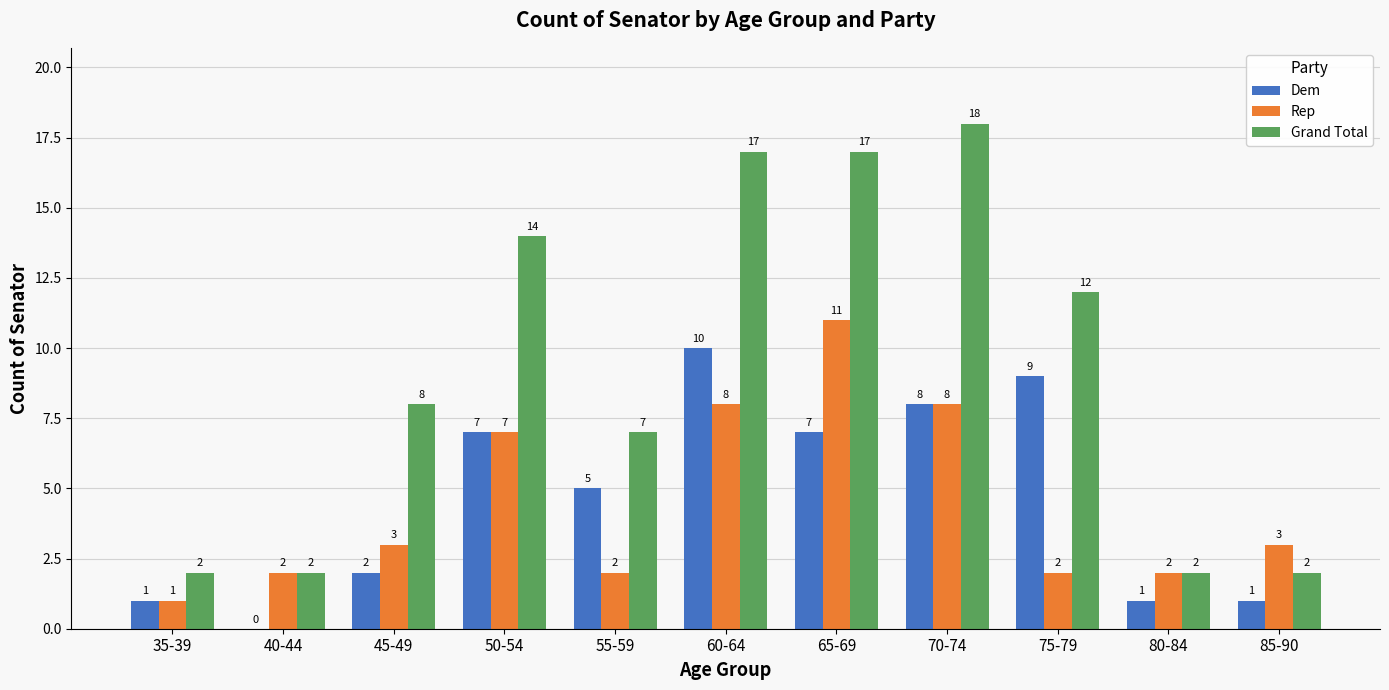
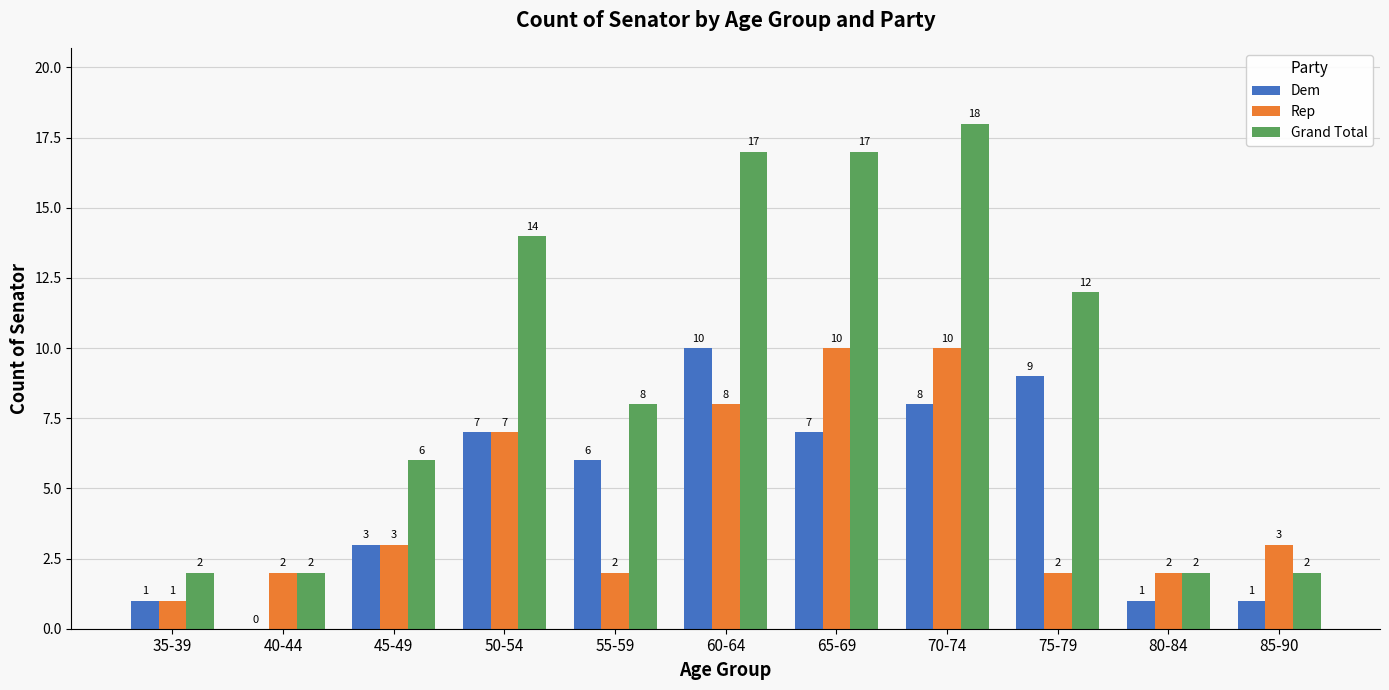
Dem, 45-49: 2 -> 3
Grand Total, 45-49: 8 -> 6
Dem, 55-59: 5 -> 6
Grand Total, 55-59: 7 -> 8
Rep, 65-69: 11 -> 10
Rep, 70-74: 8 -> 10
